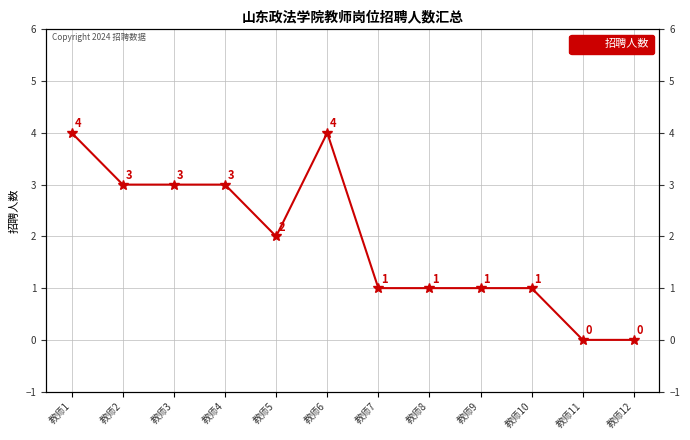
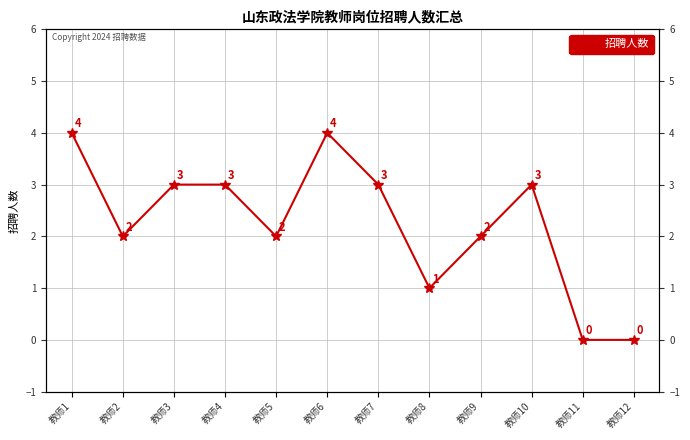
教师2: 3 -> 2
教师7: 1 -> 3
教师9: 1 -> 2
教师10: 1 -> 3
